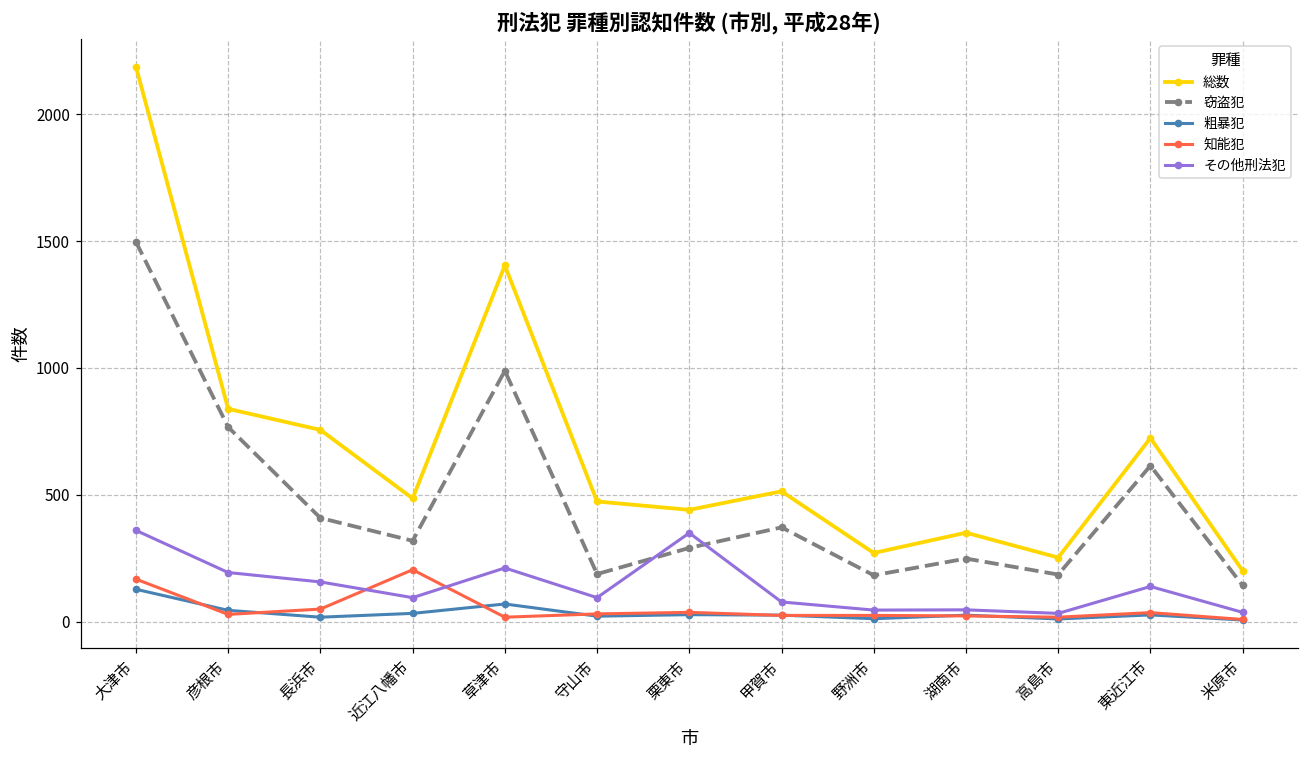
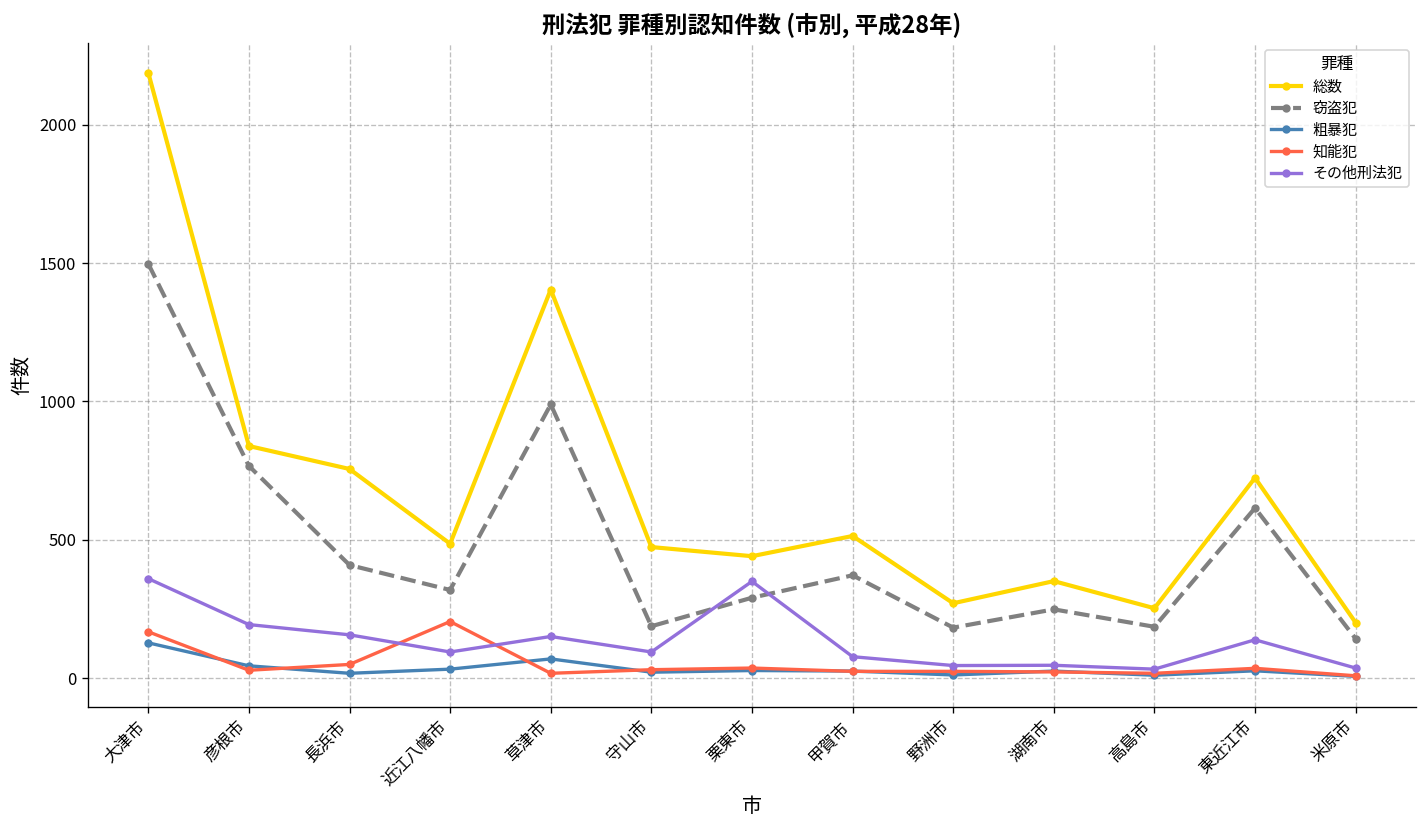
その他刑法犯, 草津市: 210 -> 150
